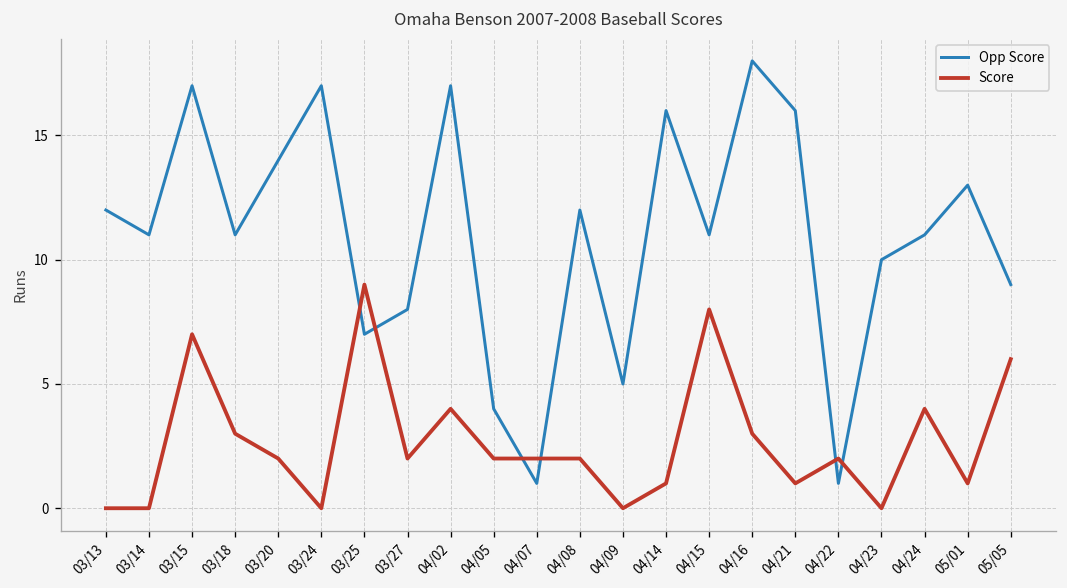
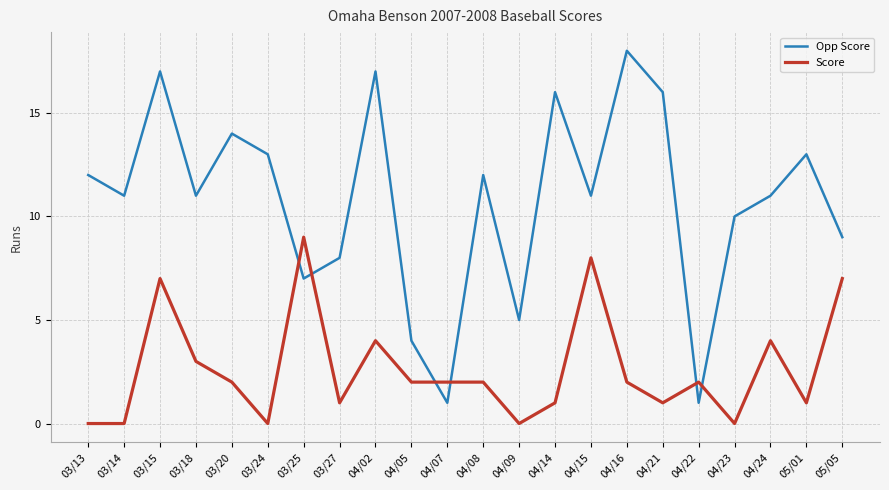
Opp Score, 03/24: 17 -> 13
Score, 03/27: 2 -> 1
Score, 04/16: 3 -> 2
Score, 05/05: 6 -> 7
